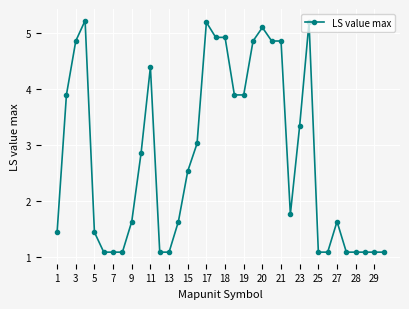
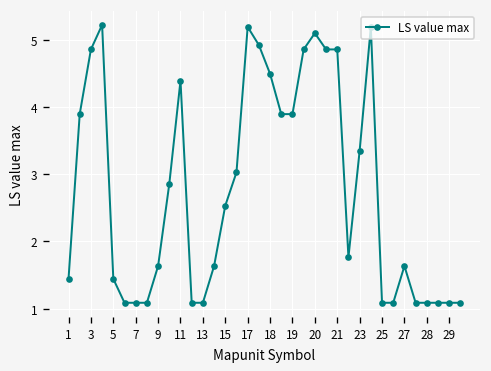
18: 4.9 -> 4.5
